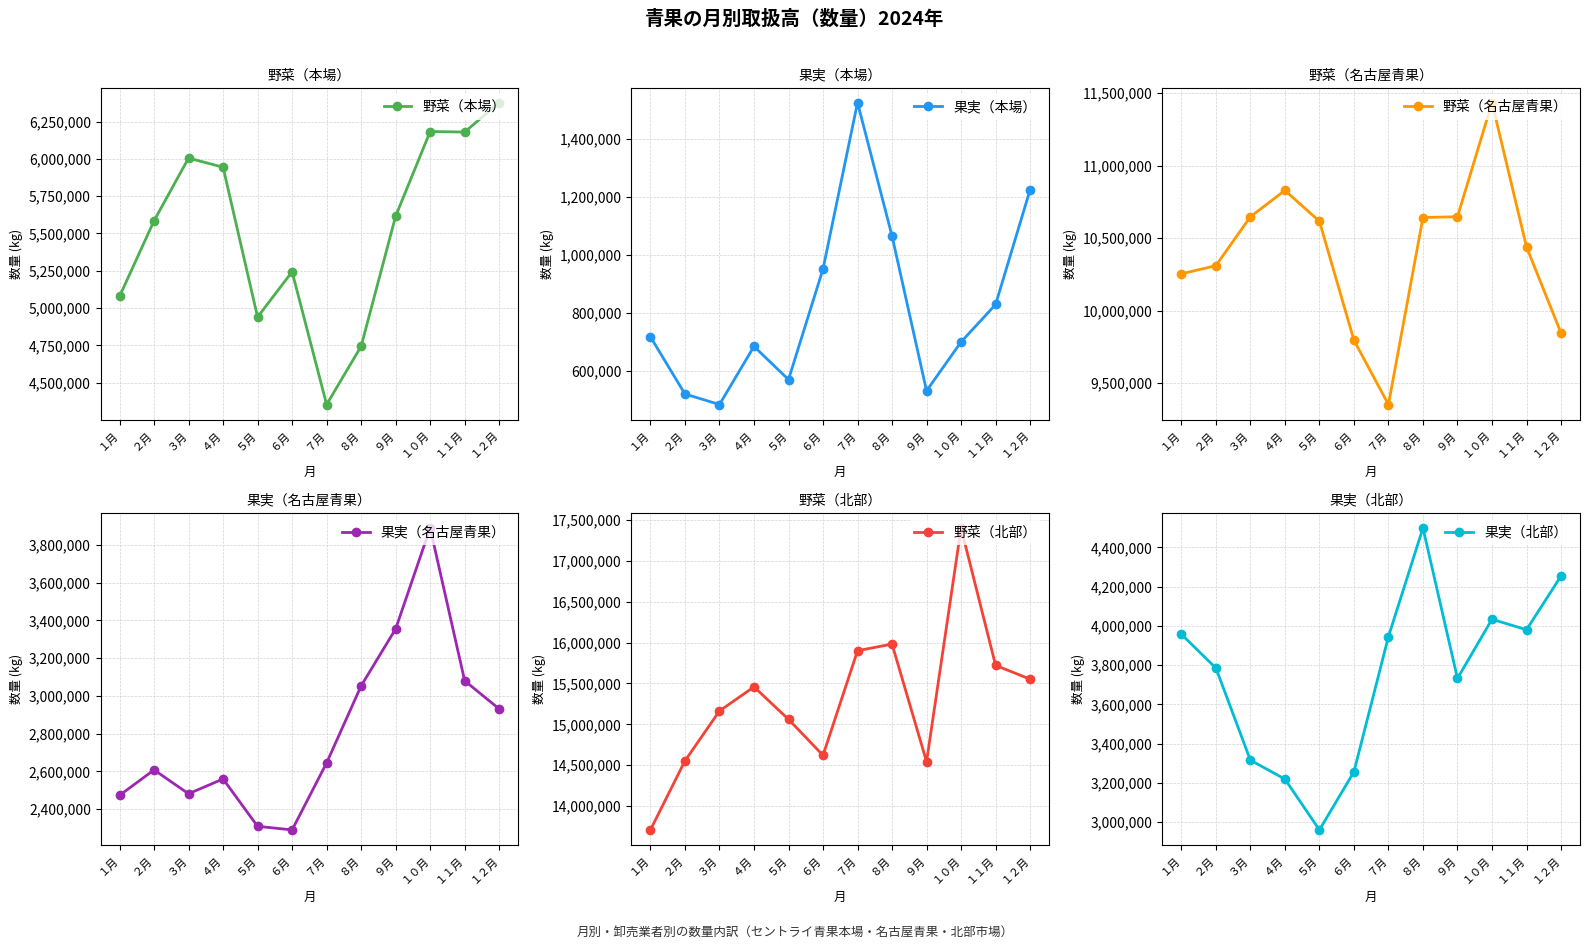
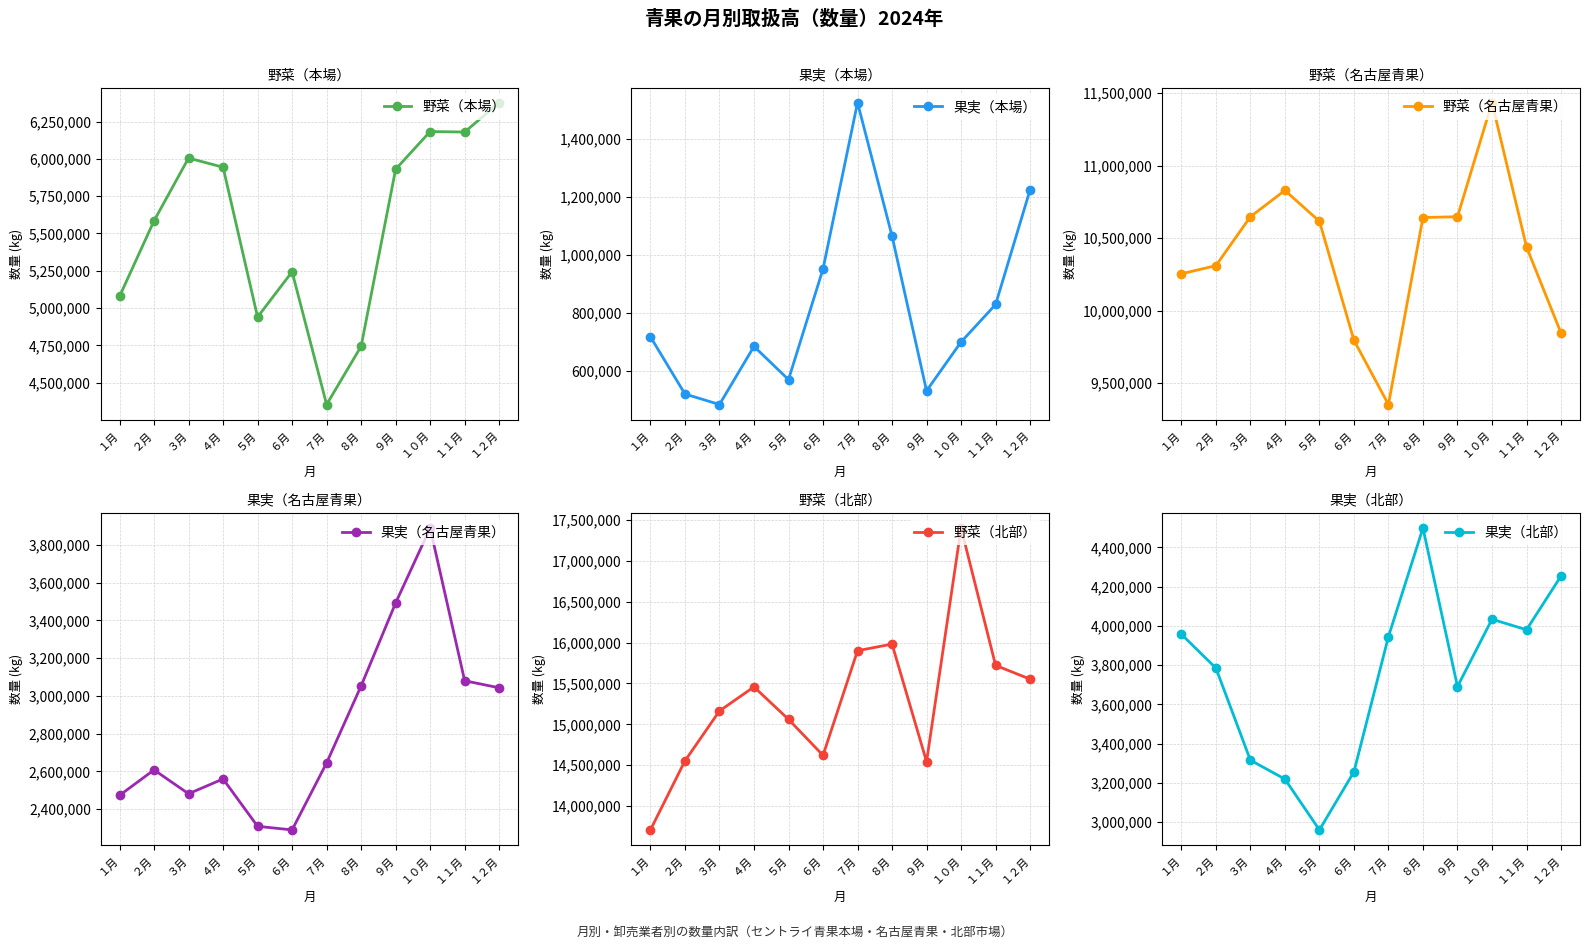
野菜（本場）, ９月: 5,620,000 -> 5,930,000
果実（名古屋青果）, ９月: 3,360,000 -> 3,490,000
果実（名古屋青果）, １２月: 2,930,000 -> 3,040,000
果実（北部）, ９月: 3,730,000 -> 3,690,000
